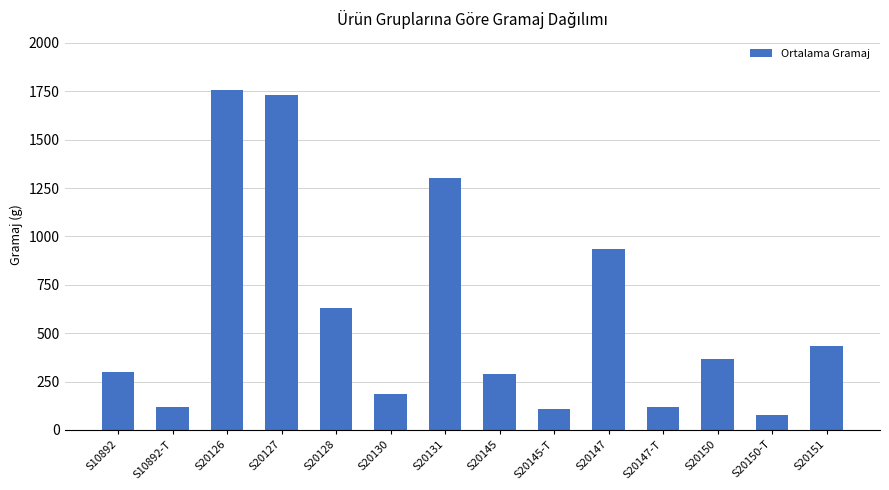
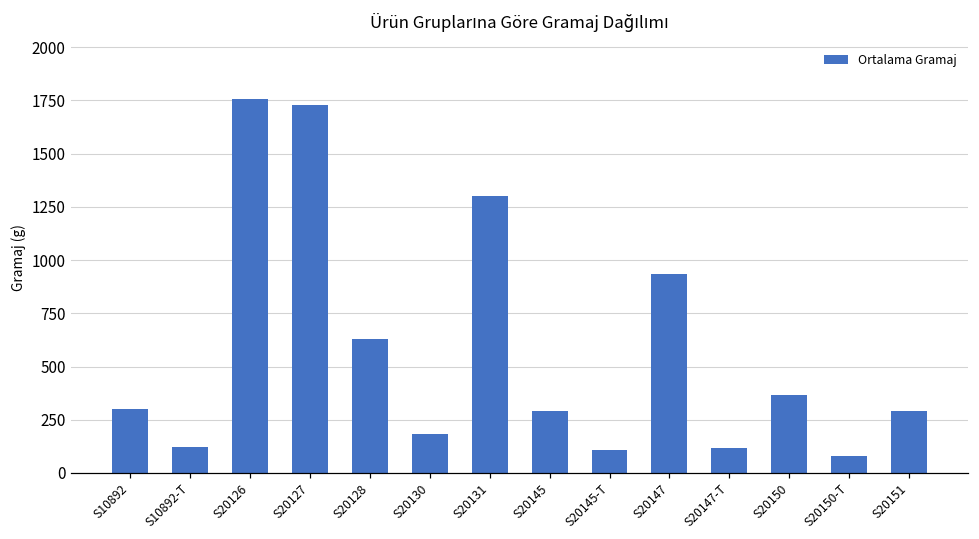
S20151: 440 -> 290
